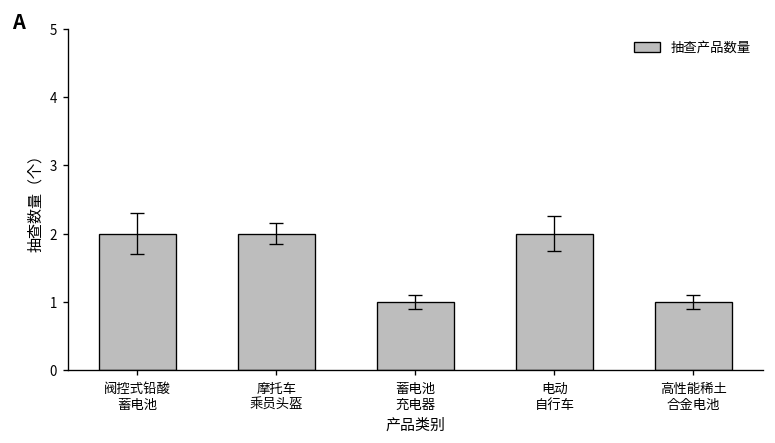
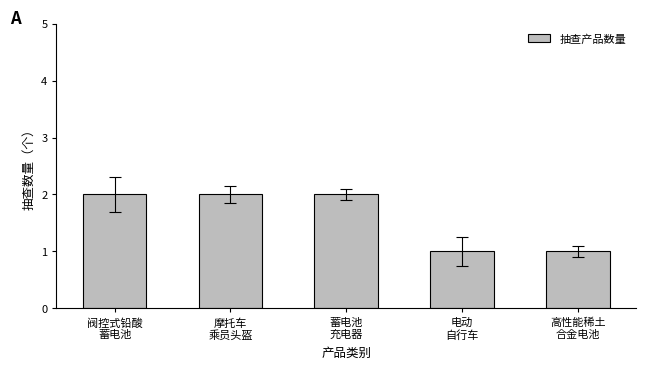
抽查产品数量, 蓄电池 充电器: 1 -> 2
抽查产品数量, 电动 自行车: 2 -> 1
